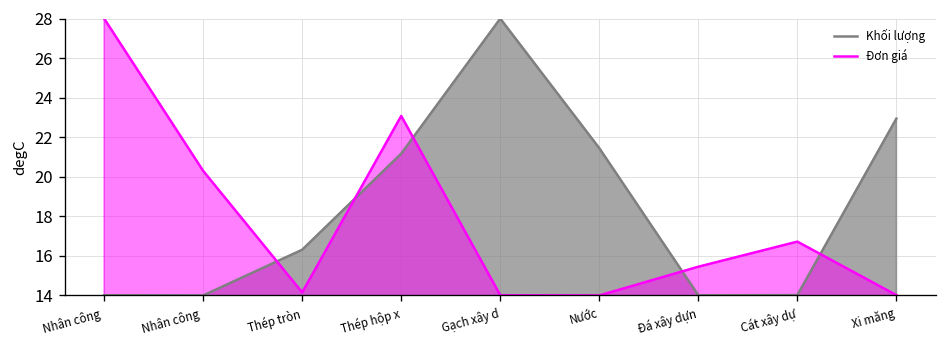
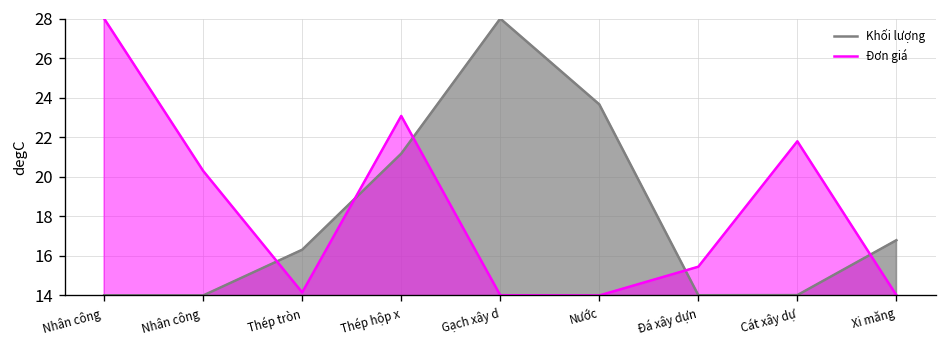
Khối lượng, Nước: 21.4 -> 23.7
Đơn giá, Cát xây dự: 16.7 -> 21.8
Khối lượng, Xi măng: 22.9 -> 16.8
